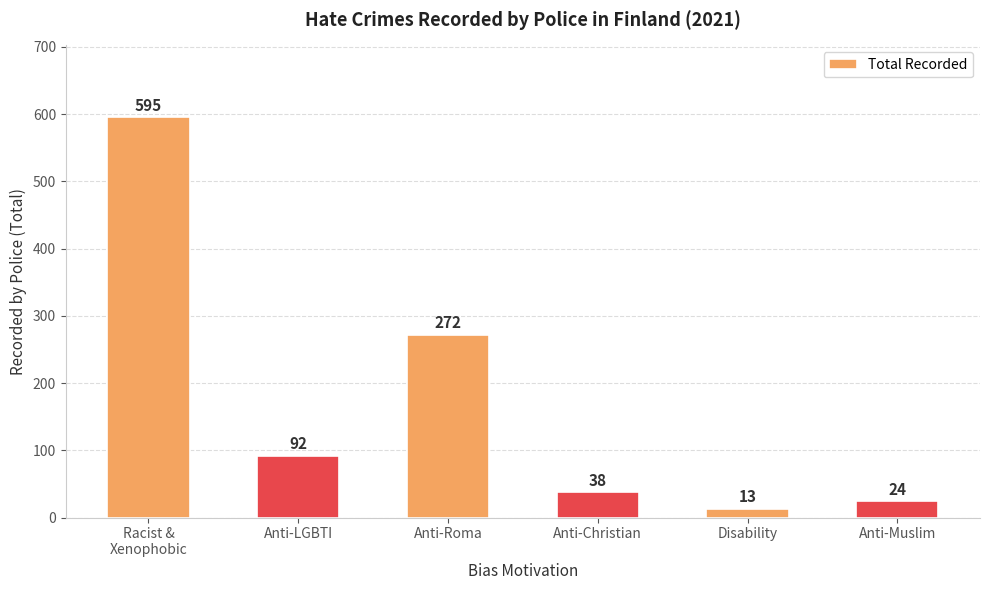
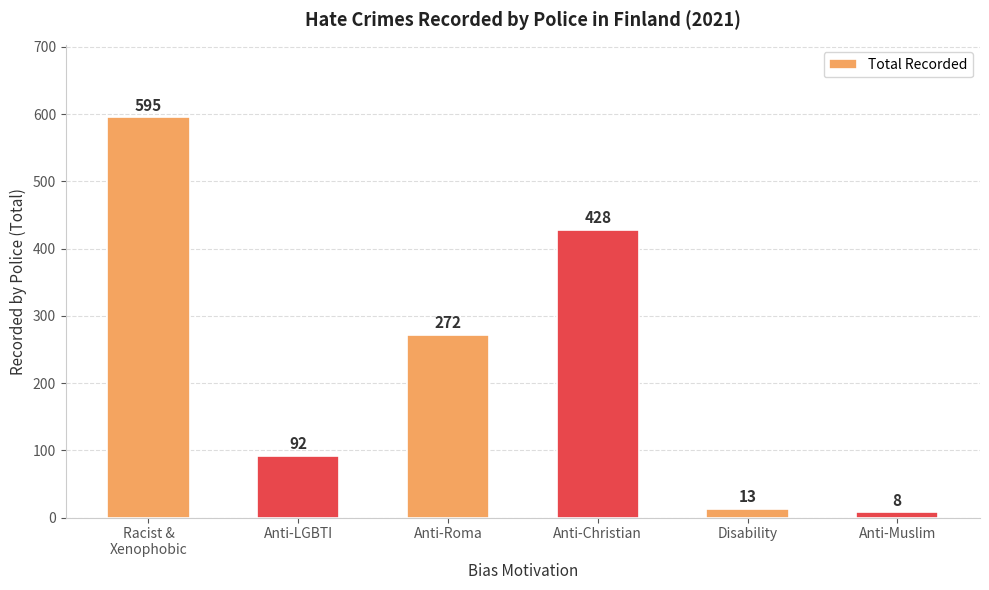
Anti-Christian: 38 -> 428
Anti-Muslim: 24 -> 8
